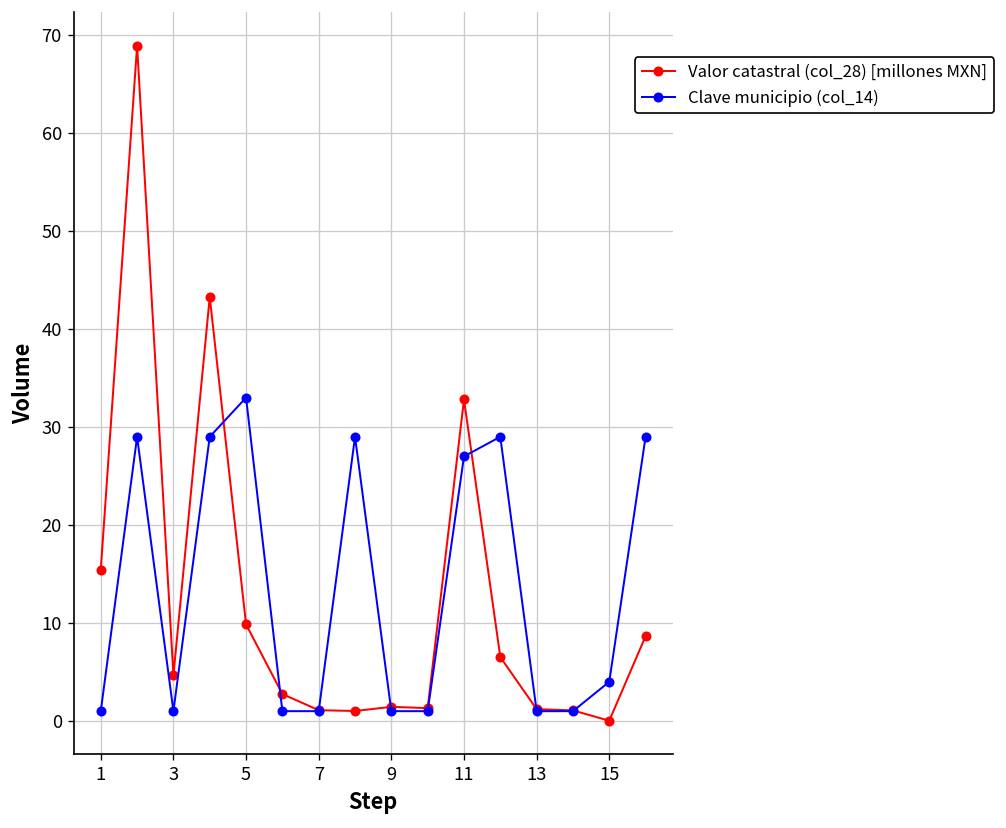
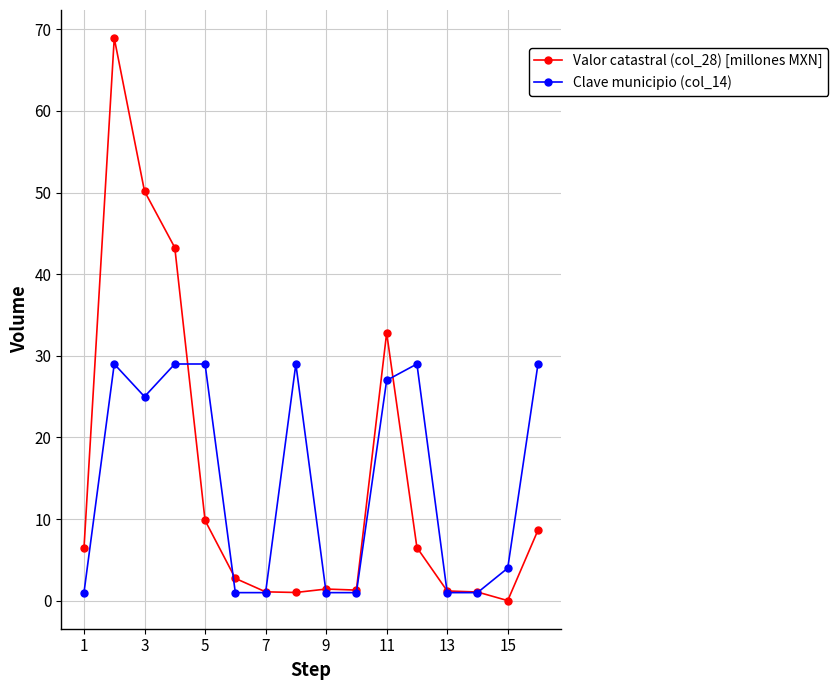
Valor catastral (col_28) [millones MXN], 1: 15 -> 6
Valor catastral (col_28) [millones MXN], 3: 5 -> 50
Clave municipio (col_14), 3: 1 -> 25
Clave municipio (col_14), 5: 33 -> 29
